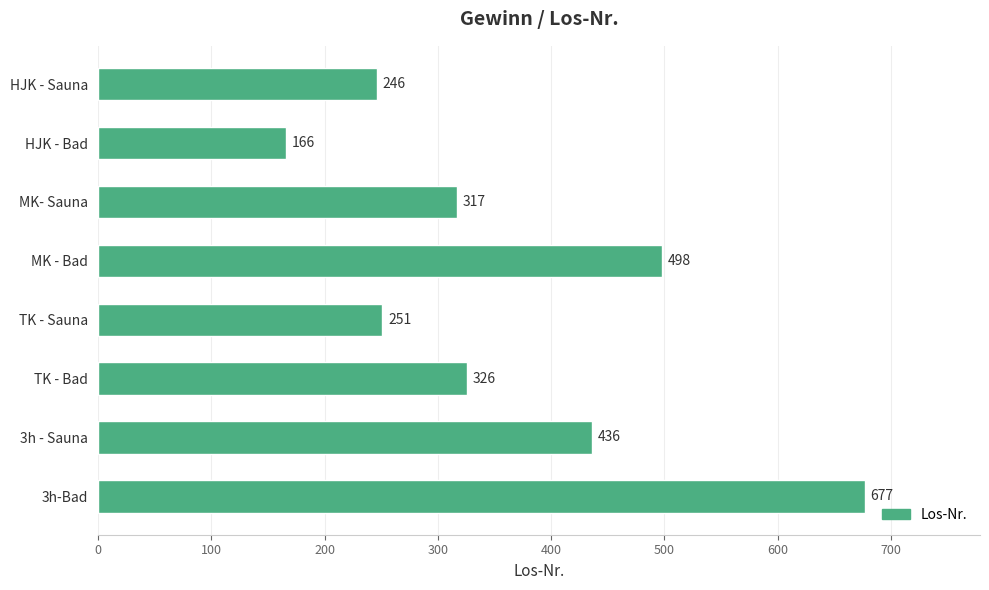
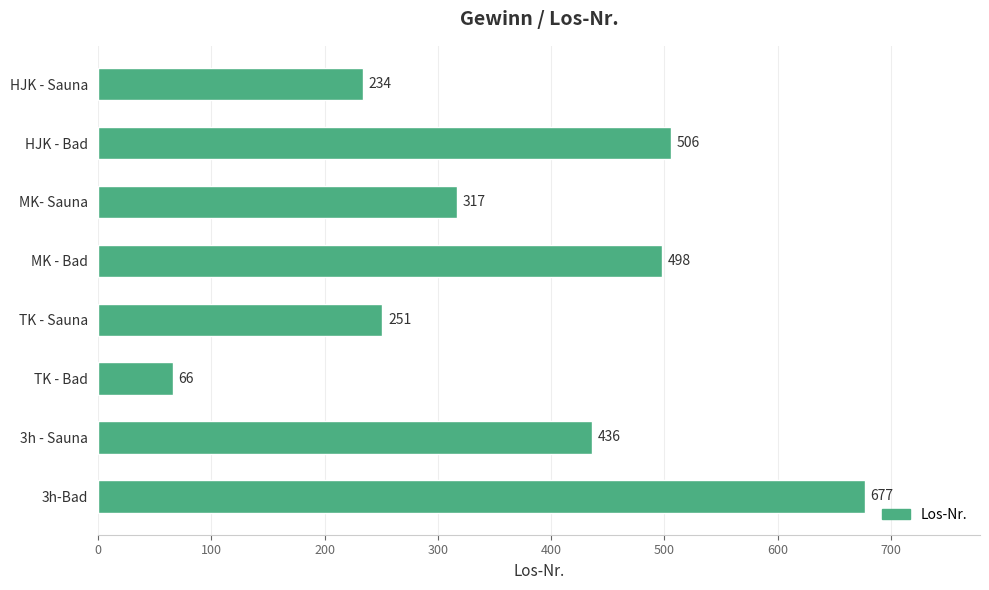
HJK - Sauna: 246 -> 234
HJK - Bad: 166 -> 506
TK - Bad: 326 -> 66
